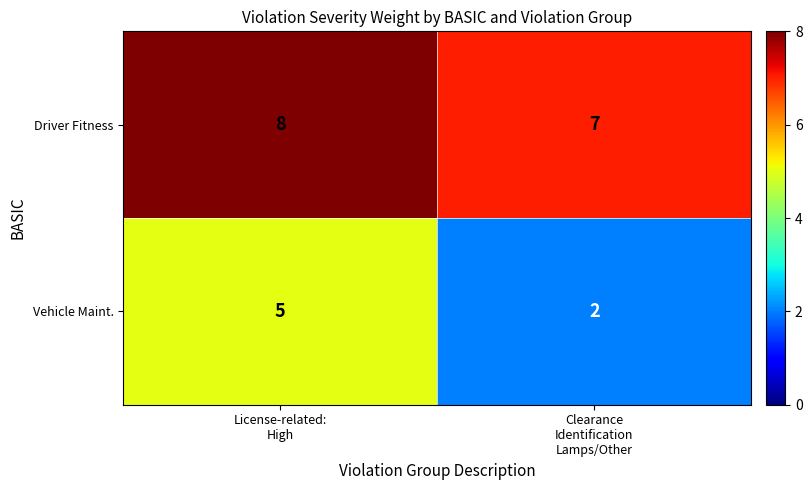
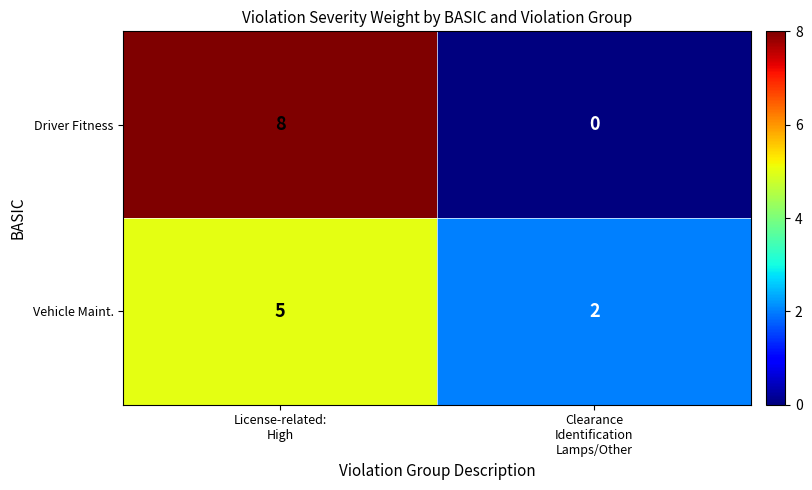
Driver Fitness, Clearance Identification Lamps/Other: 7 -> 0
